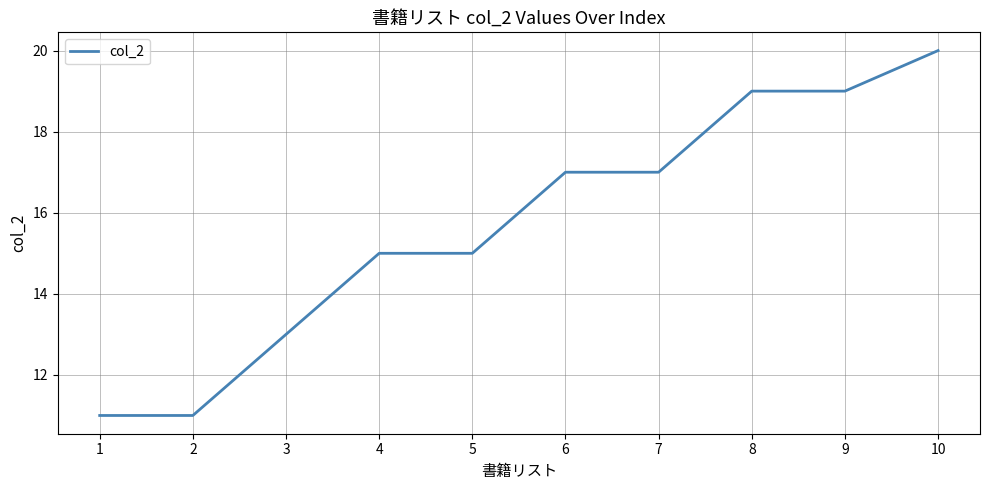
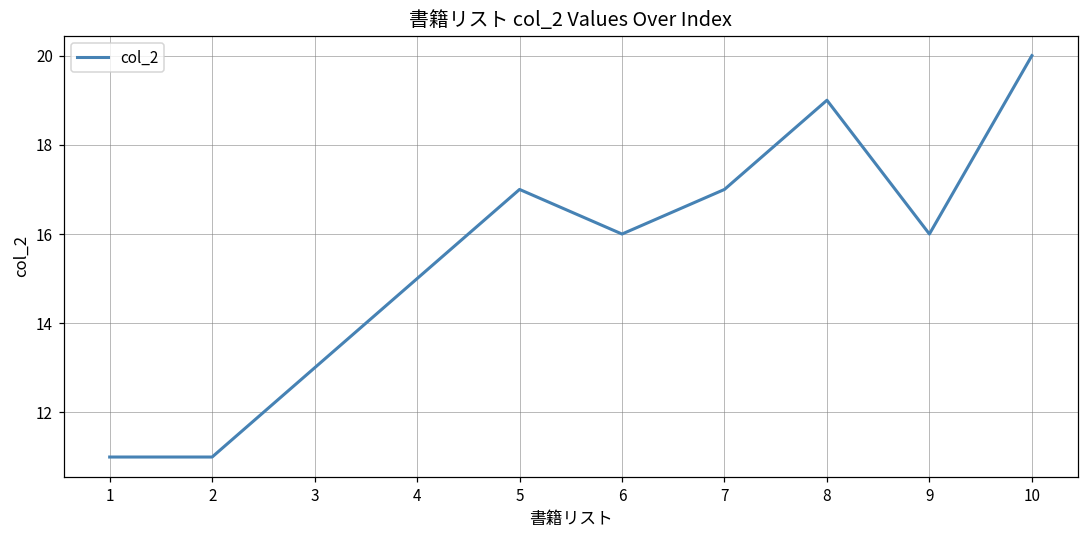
5: 15 -> 17
6: 17 -> 16
9: 19 -> 16
